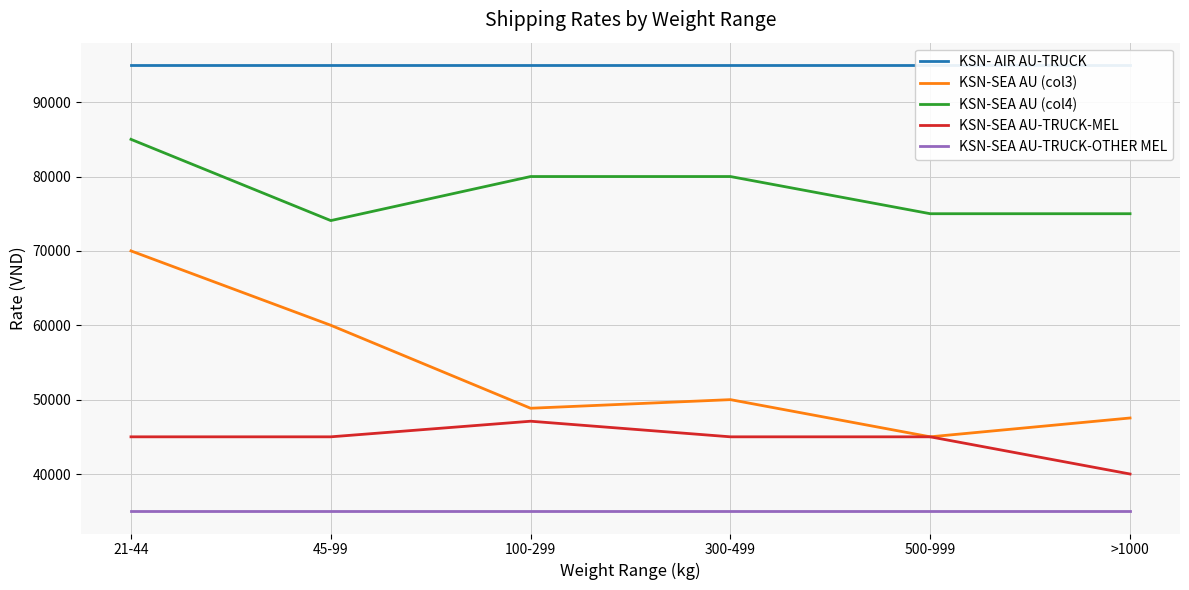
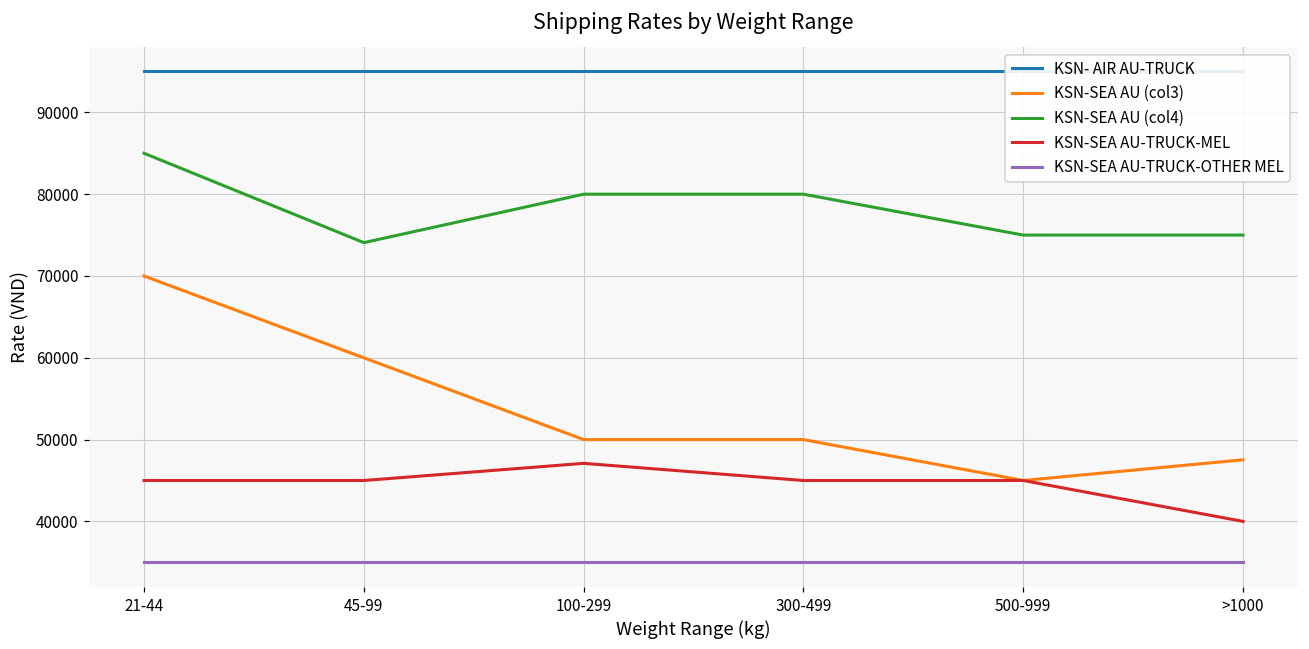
KSN-SEA AU (col3), 100-299: 49000 -> 50000
